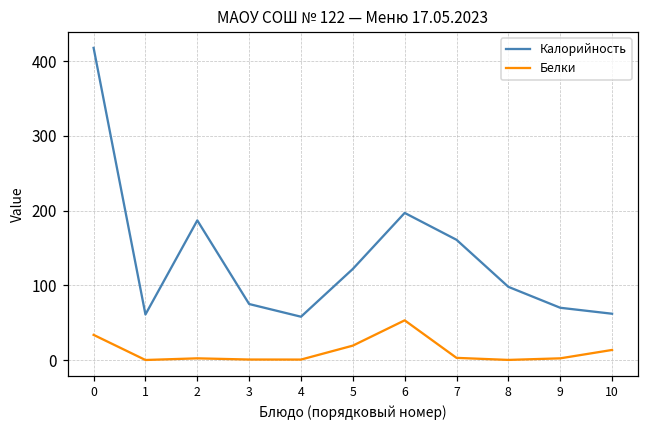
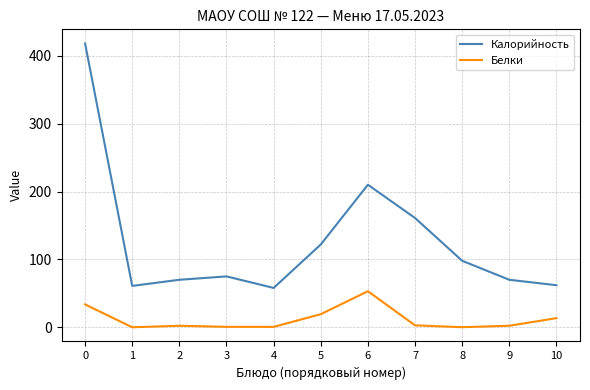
Калорийность, 2: 190 -> 70
Калорийность, 6: 200 -> 210
